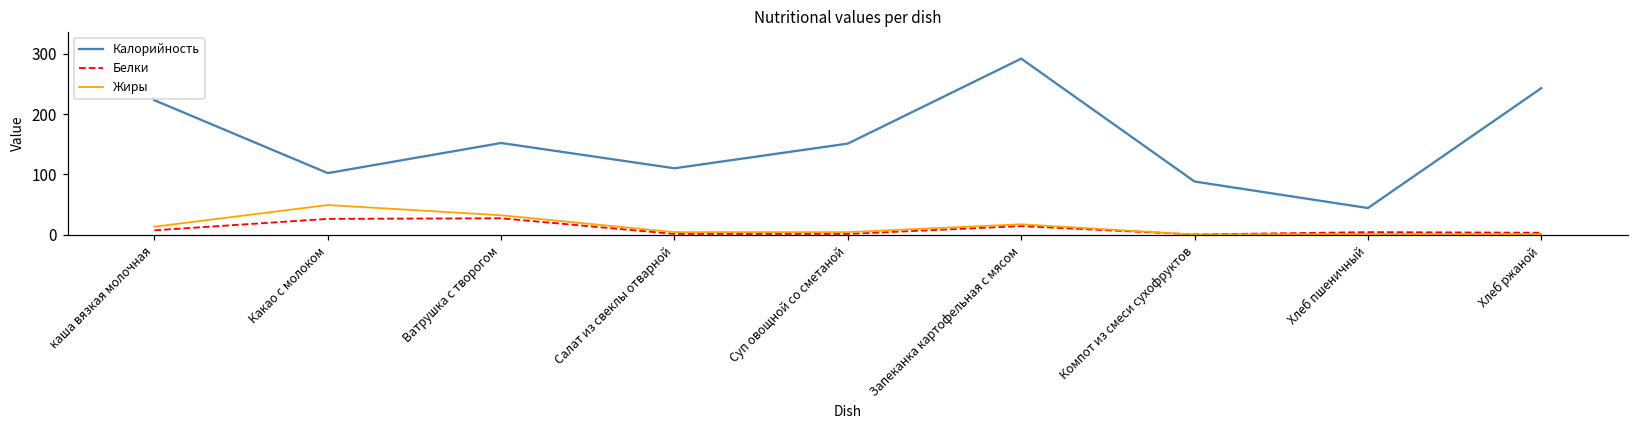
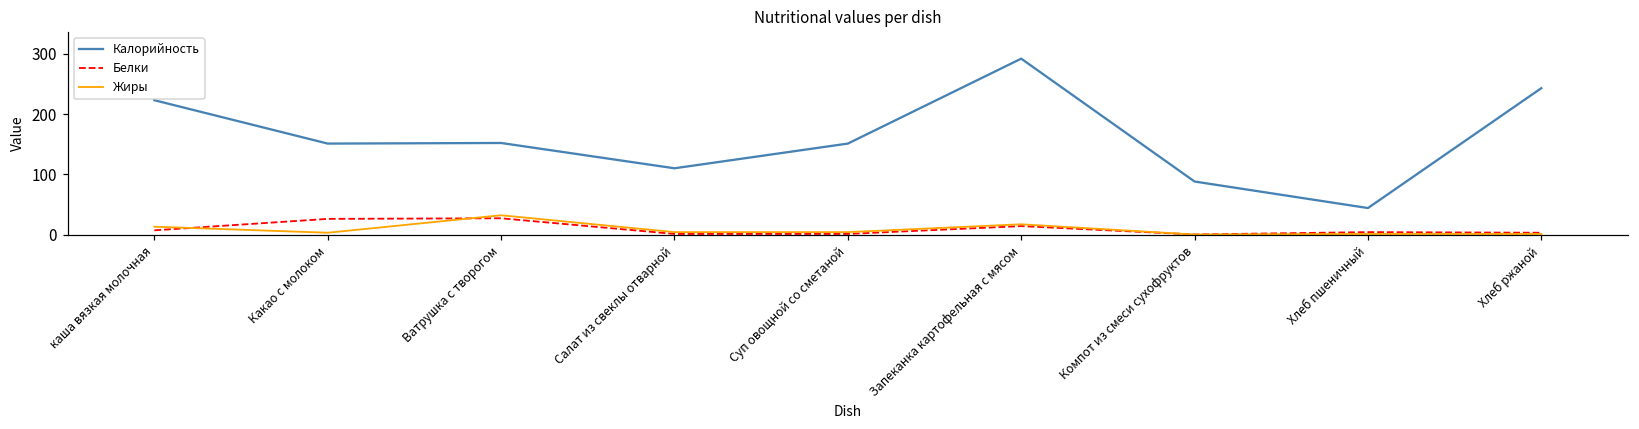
Калорийность, Какао с молоком: 100 -> 150
Жиры, Какао с молоком: 50 -> 0
